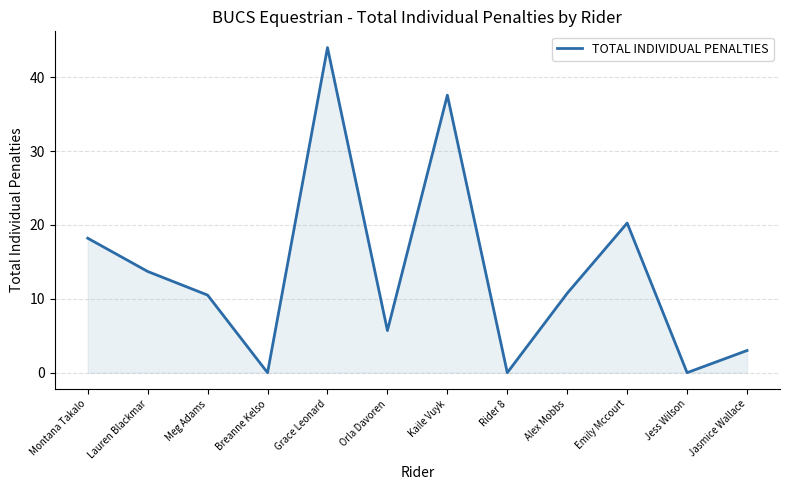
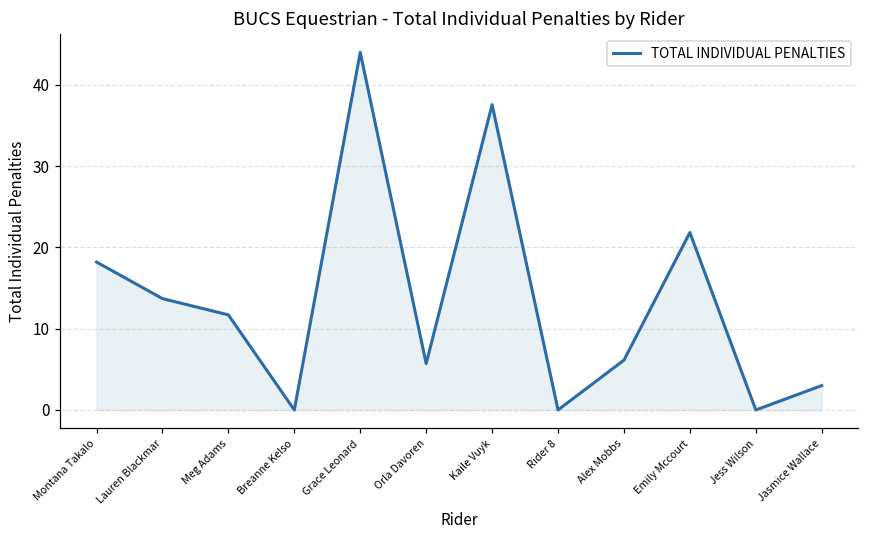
Meg Adams: 11 -> 12
Alex Mobbs: 11 -> 6
Emily Mccourt: 20 -> 22
